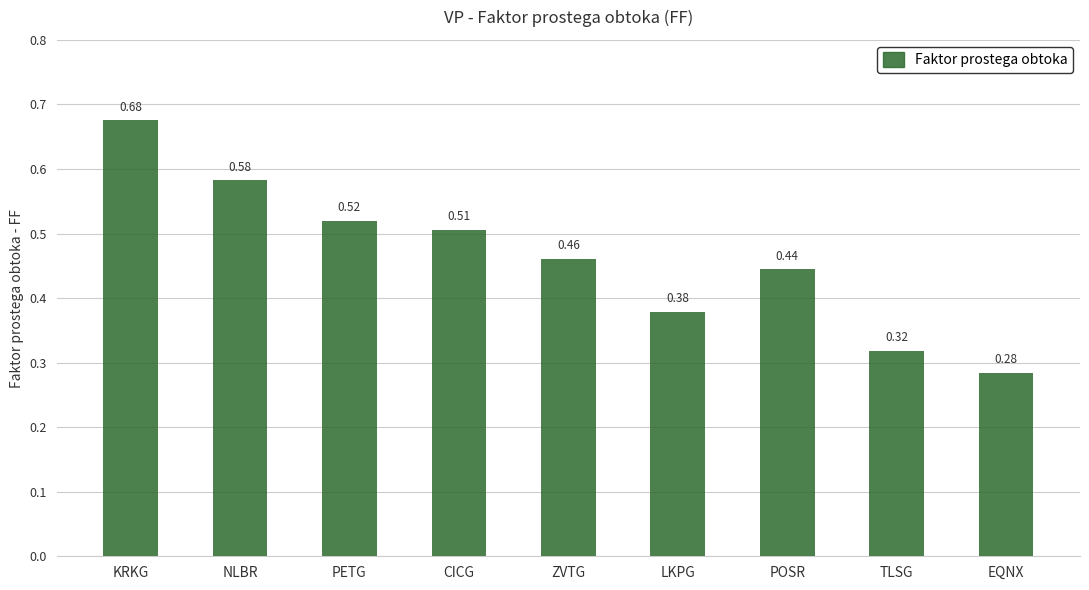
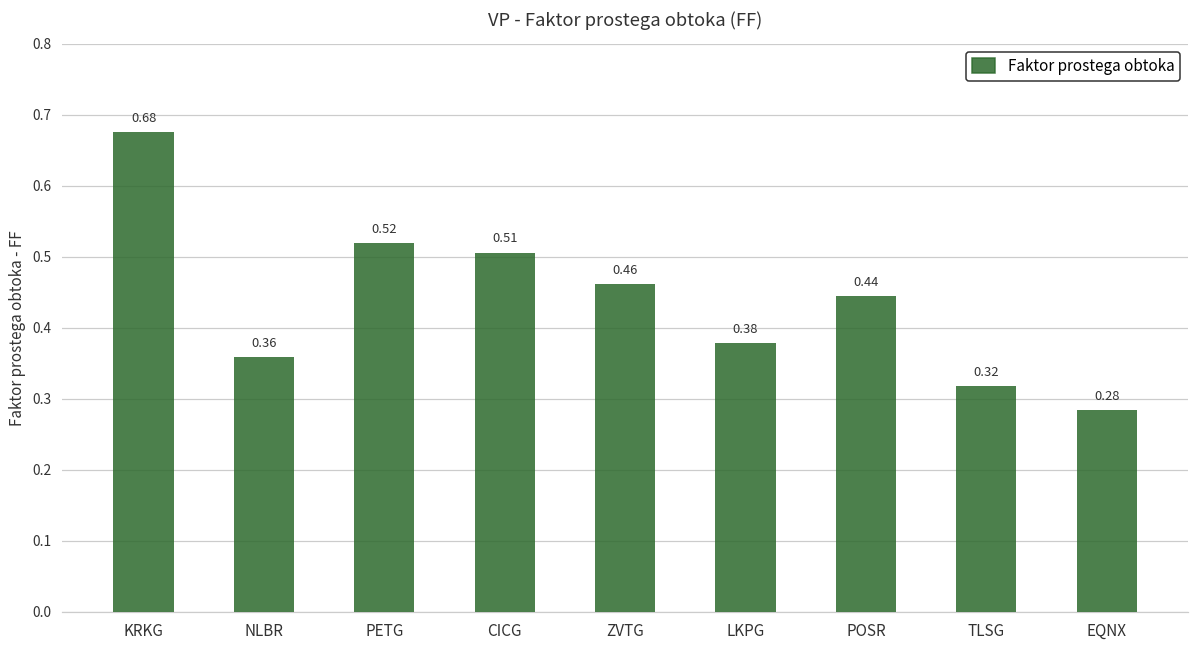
NLBR: 0.58 -> 0.36
